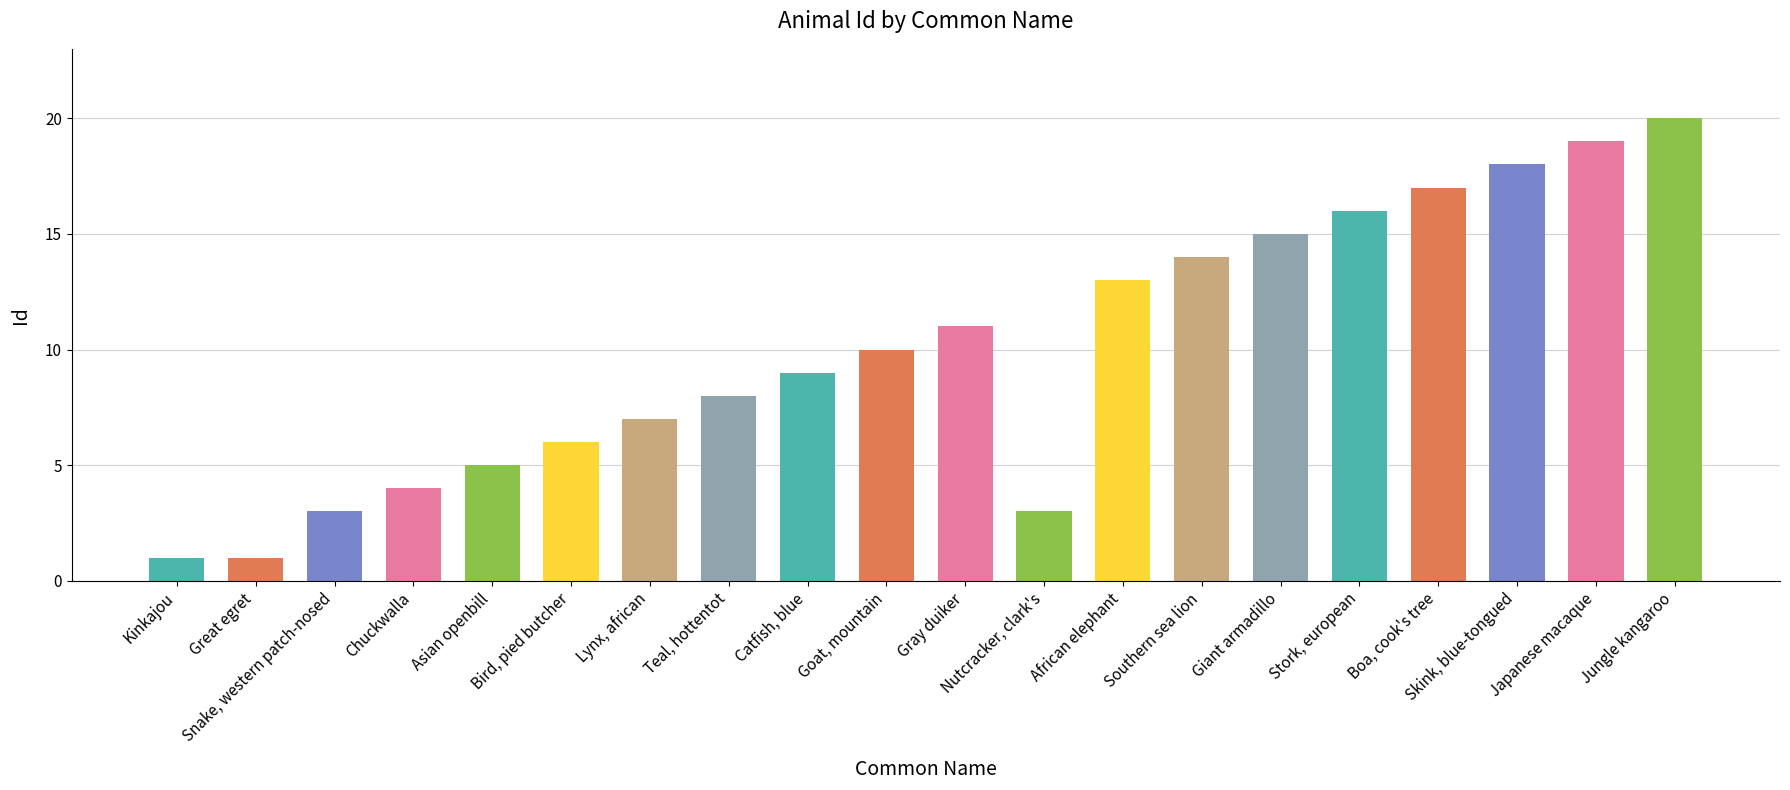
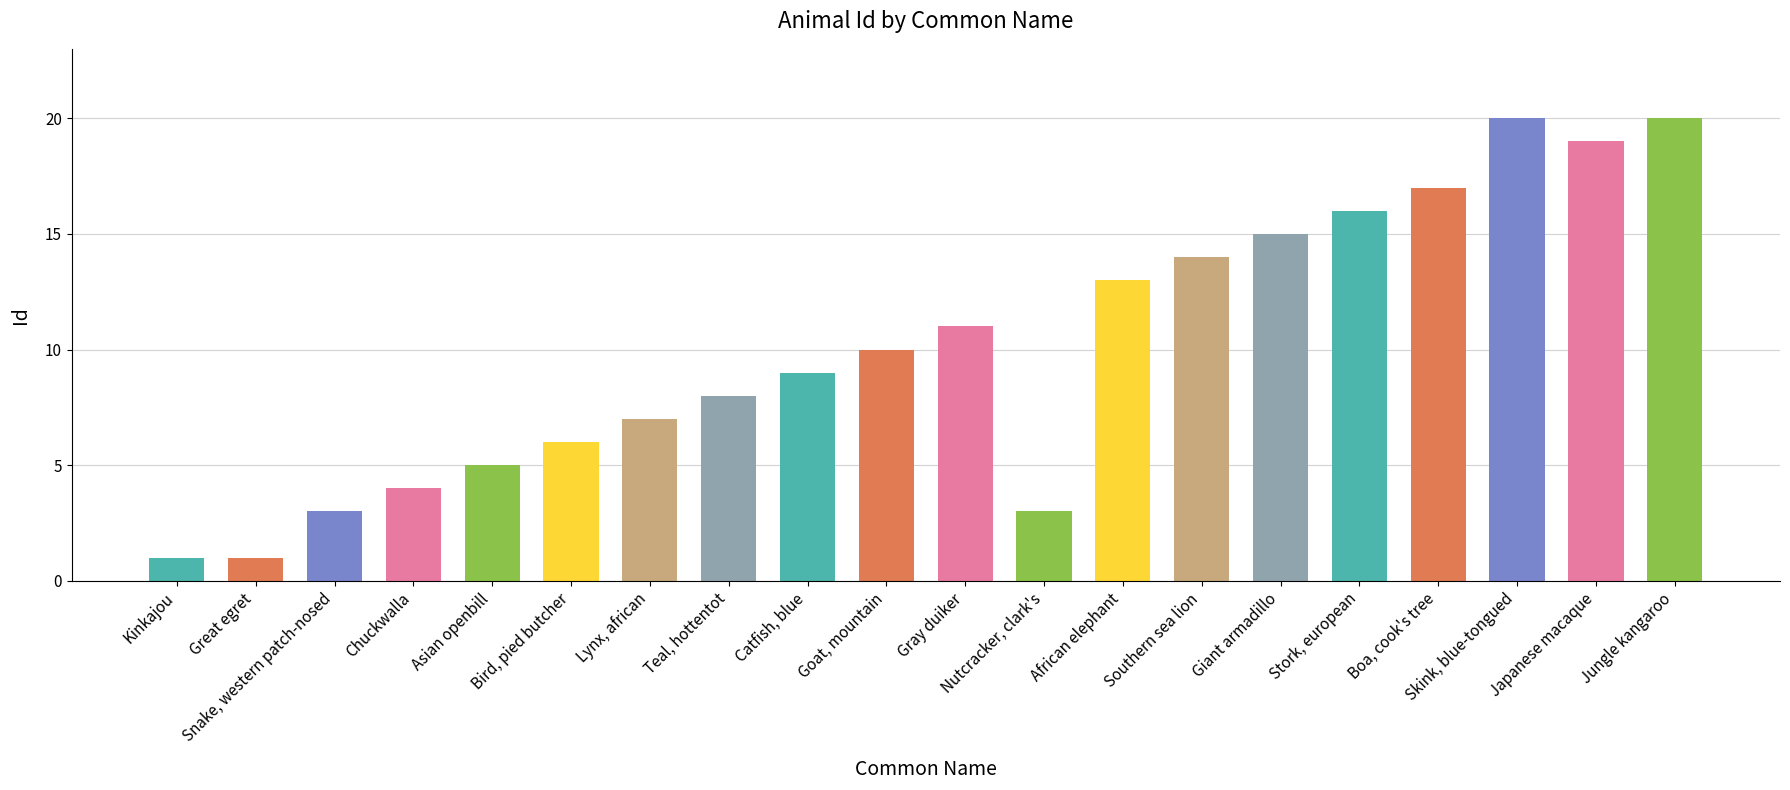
Skink, blue-tongued: 18 -> 20
